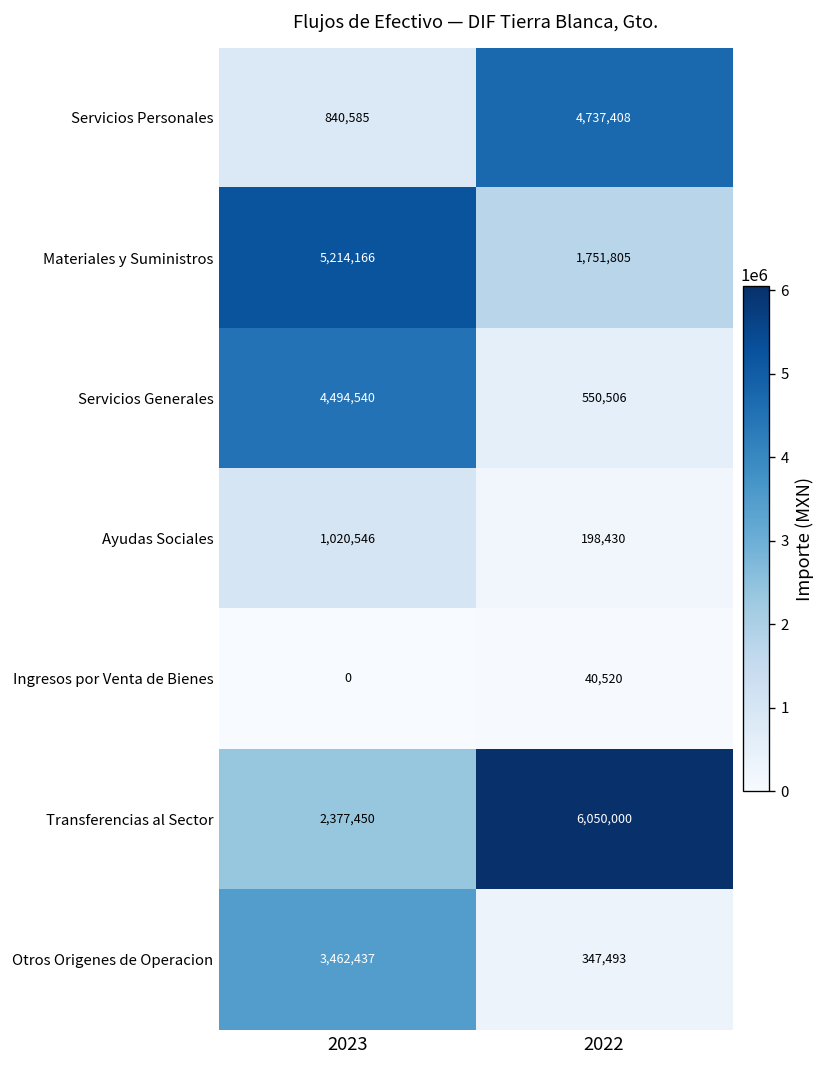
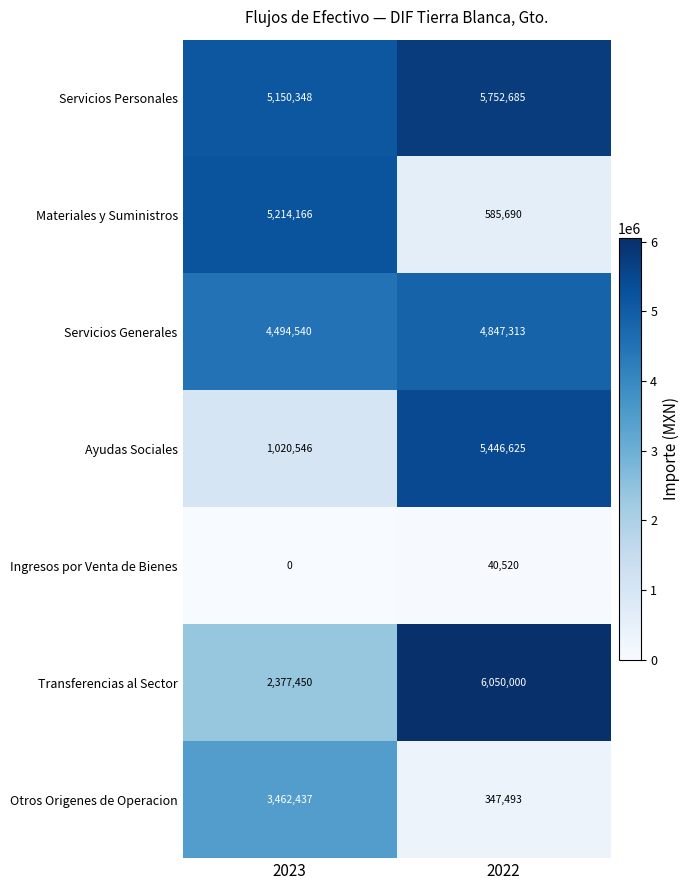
Servicios Personales, 2023: 840,585 -> 5,150,348
Servicios Personales, 2022: 4,737,408 -> 5,752,685
Materiales y Suministros, 2022: 1,751,805 -> 585,690
Servicios Generales, 2022: 550,506 -> 4,847,313
Ayudas Sociales, 2022: 198,430 -> 5,446,625
